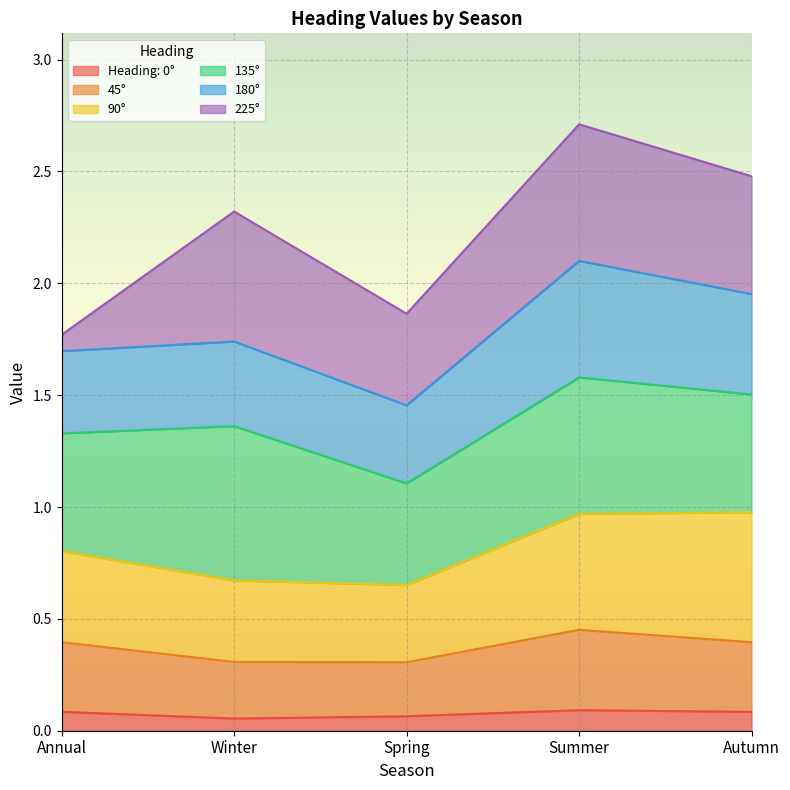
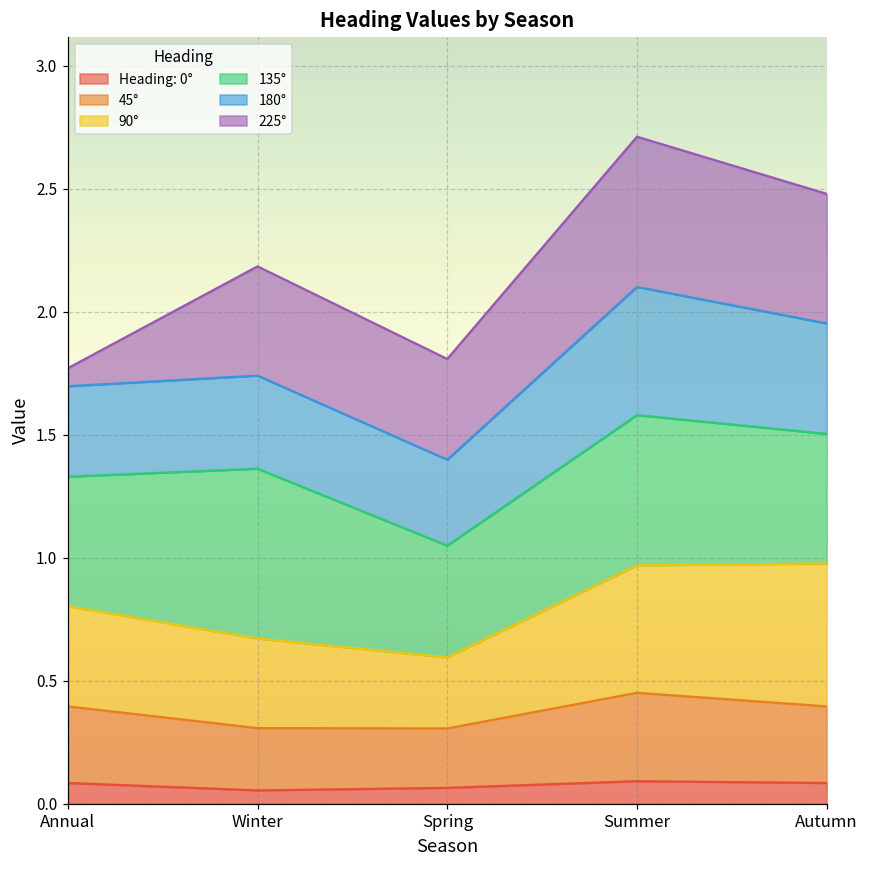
225°, Winter: 0.58 -> 0.44
90°, Spring: 0.35 -> 0.29
